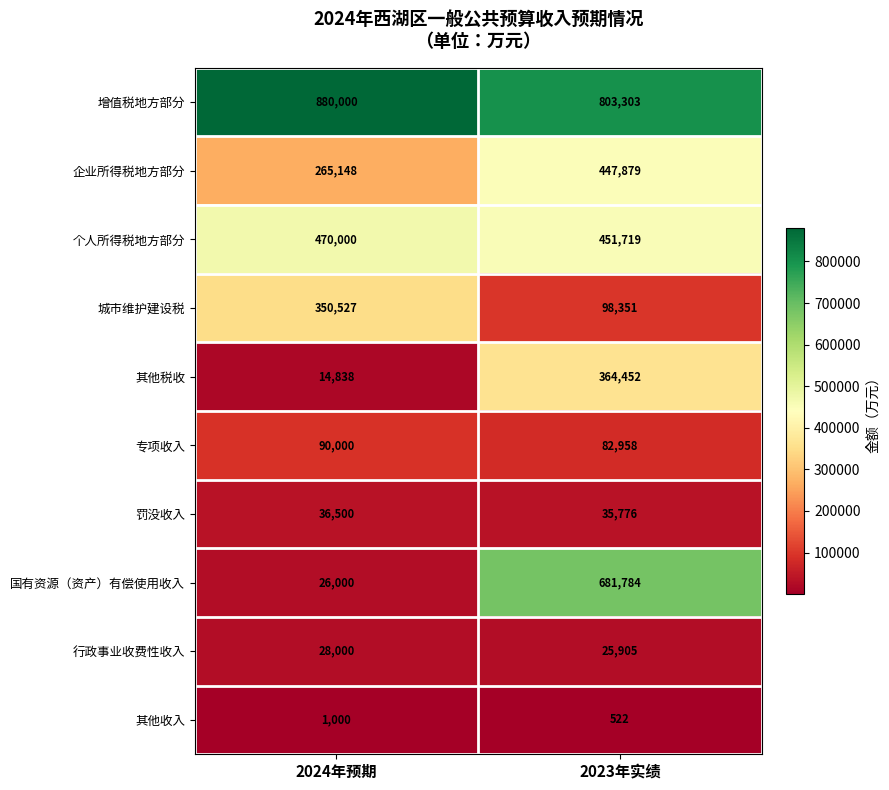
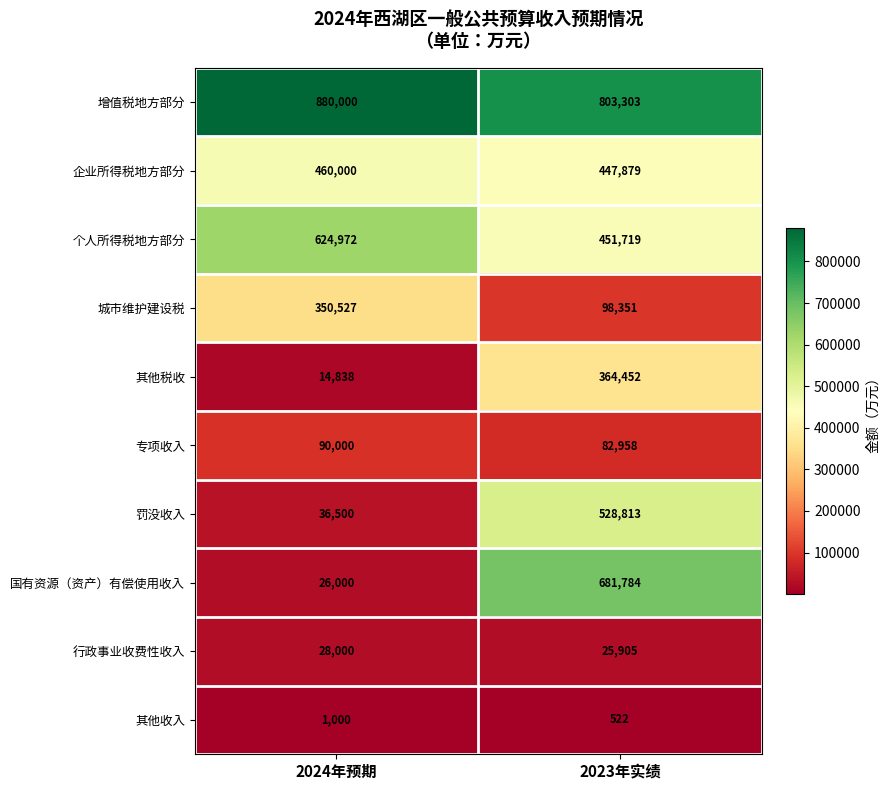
企业所得税地方部分, 2024年预期: 265,148 -> 460,000
个人所得税地方部分, 2024年预期: 470,000 -> 624,972
罚没收入, 2023年实绩: 35,776 -> 528,813
